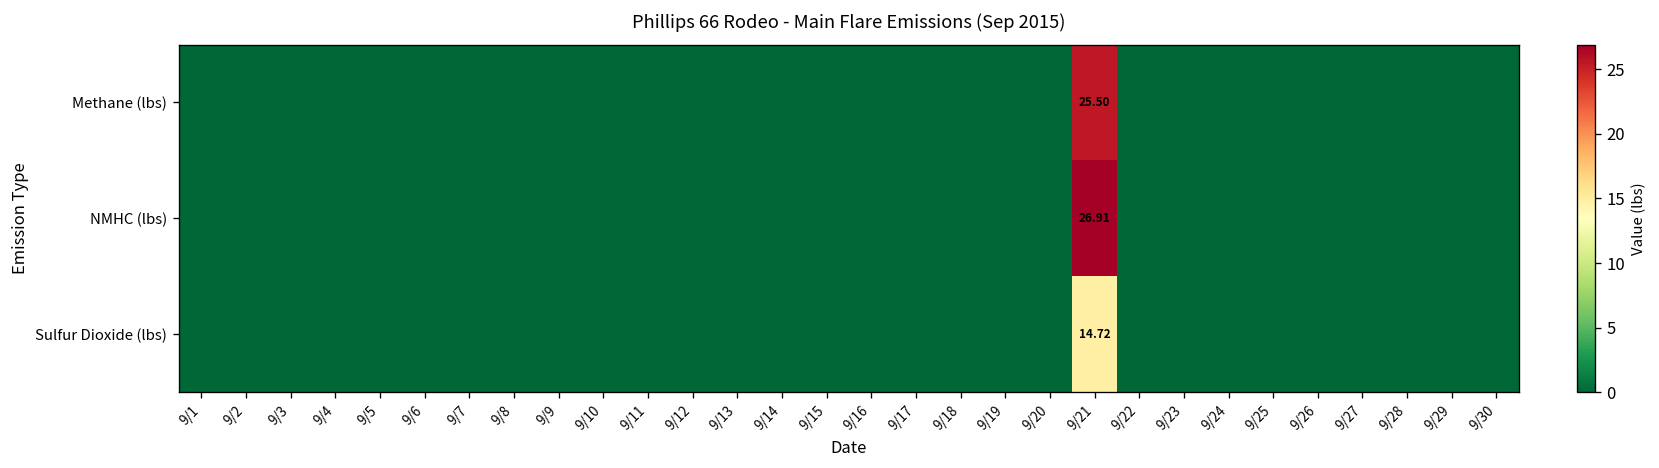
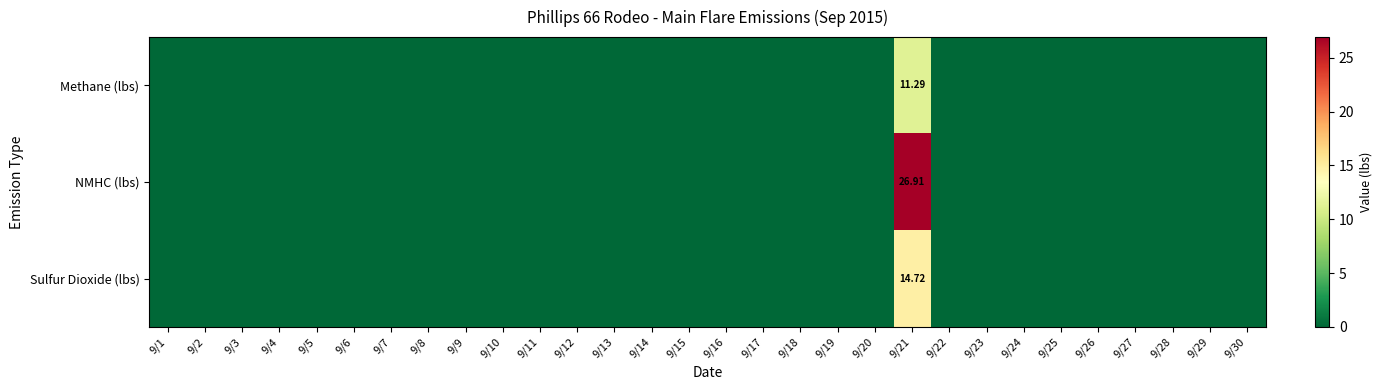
Methane (lbs), 9/21: 25.50 -> 11.29
